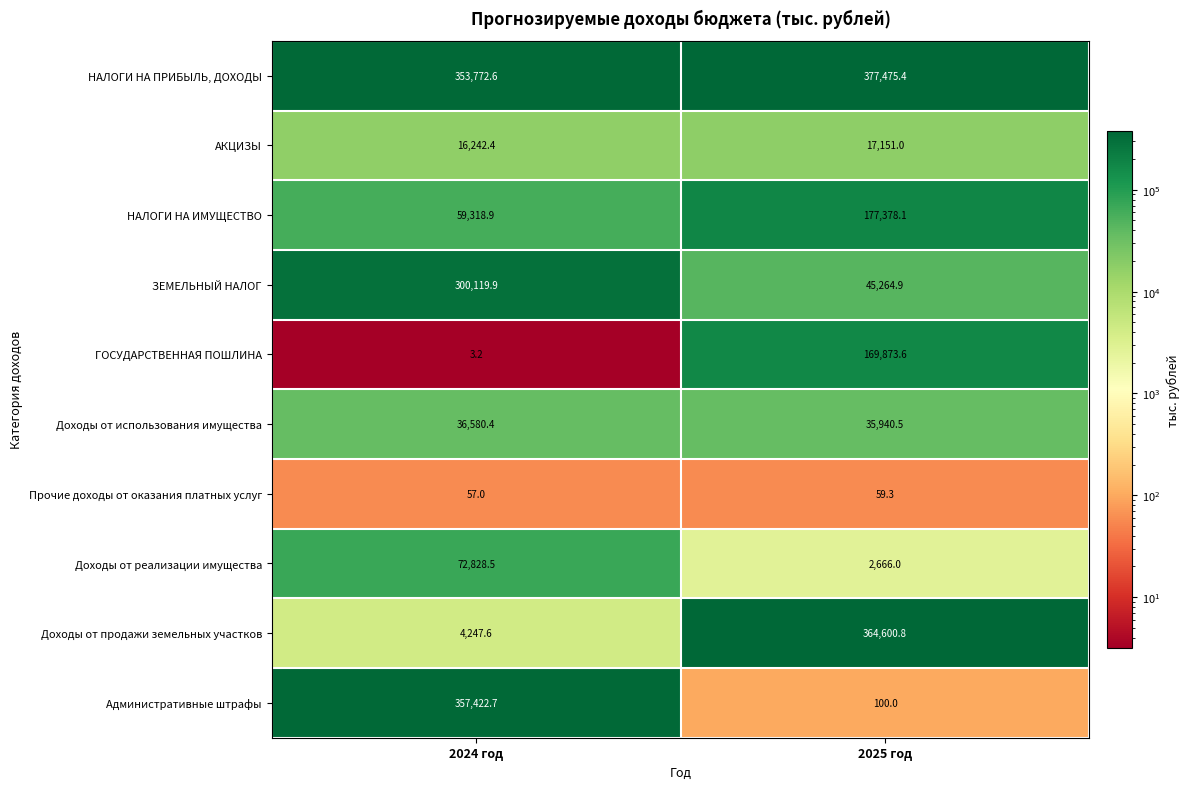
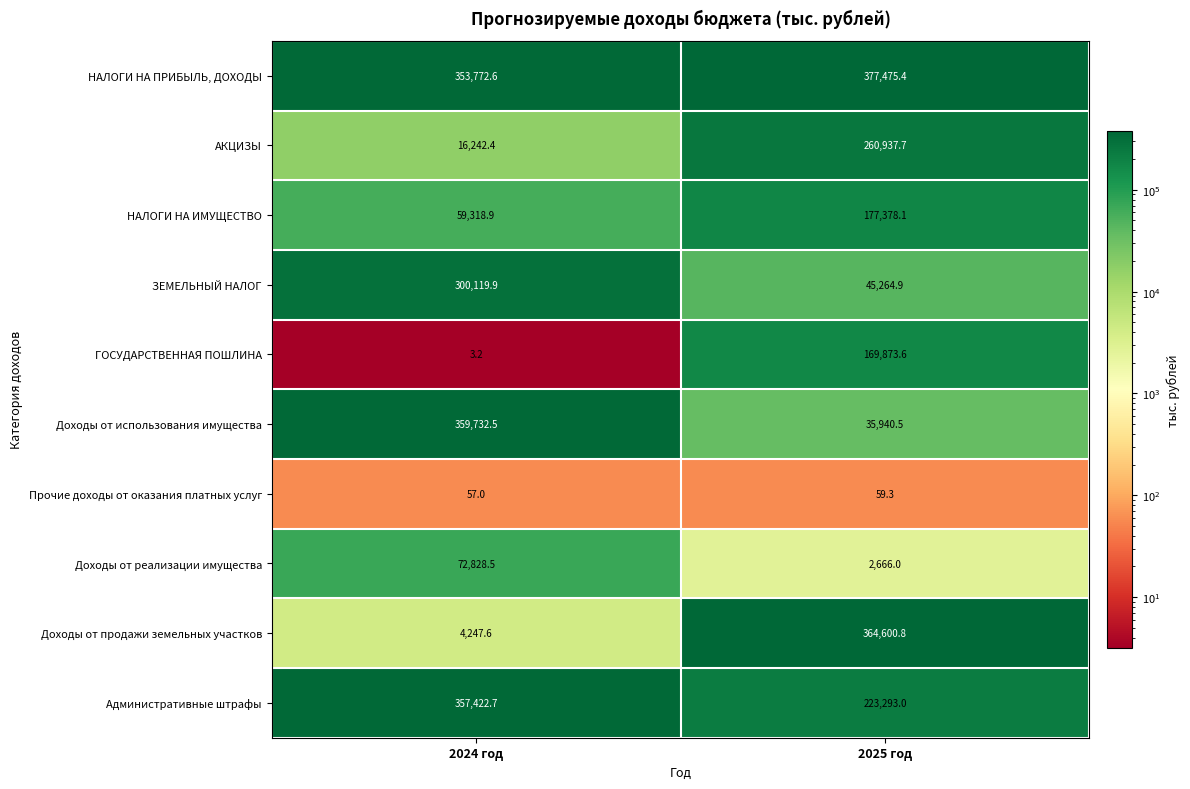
АКЦИЗЫ, 2025 год: 17,151.0 -> 260,937.7
Доходы от использования имущества, 2024 год: 36,580.4 -> 359,732.5
Административные штрафы, 2025 год: 100.0 -> 223,293.0
